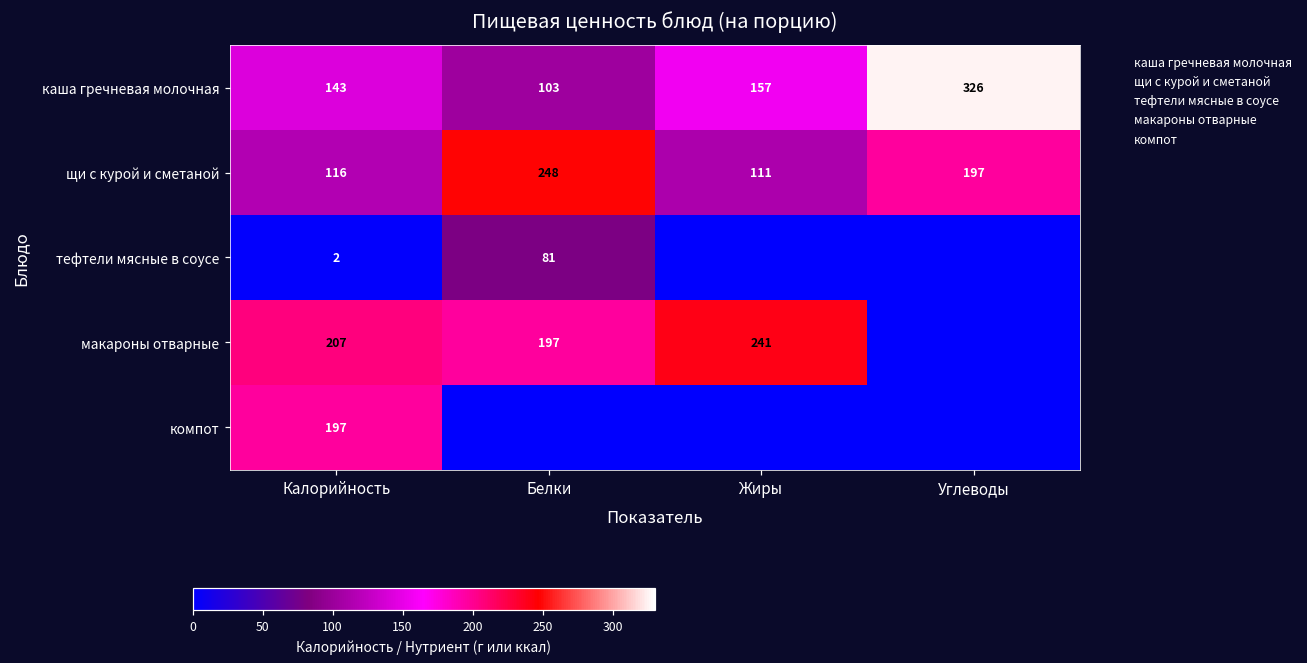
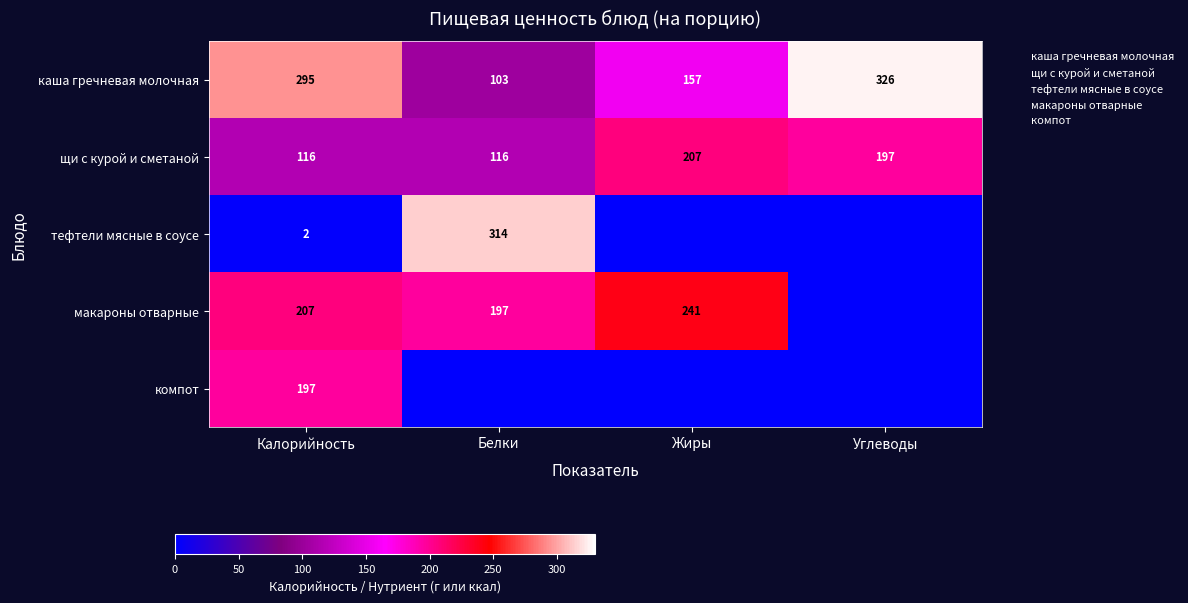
каша гречневая молочная, Калорийность: 143 -> 295
щи с курой и сметаной, Белки: 248 -> 116
щи с курой и сметаной, Жиры: 111 -> 207
тефтели мясные в соусе, Белки: 81 -> 314
